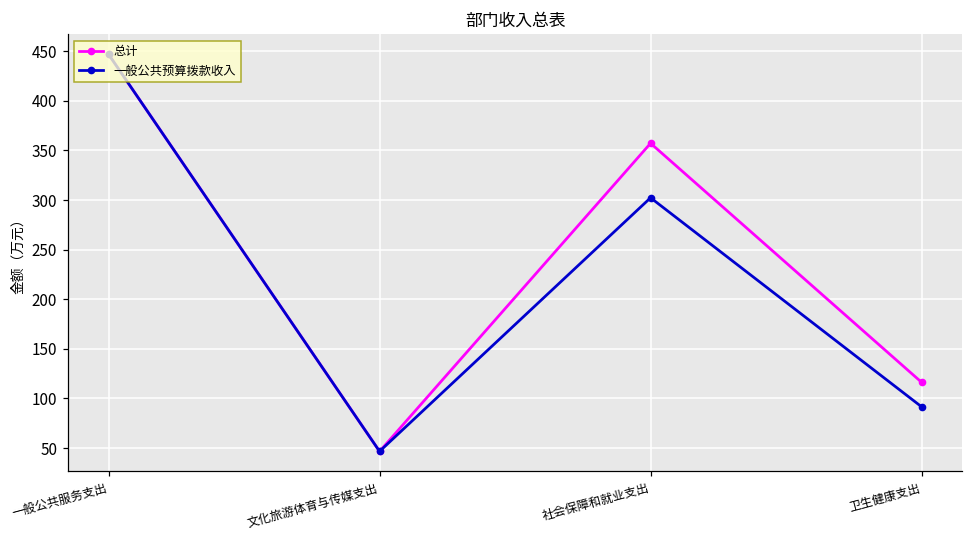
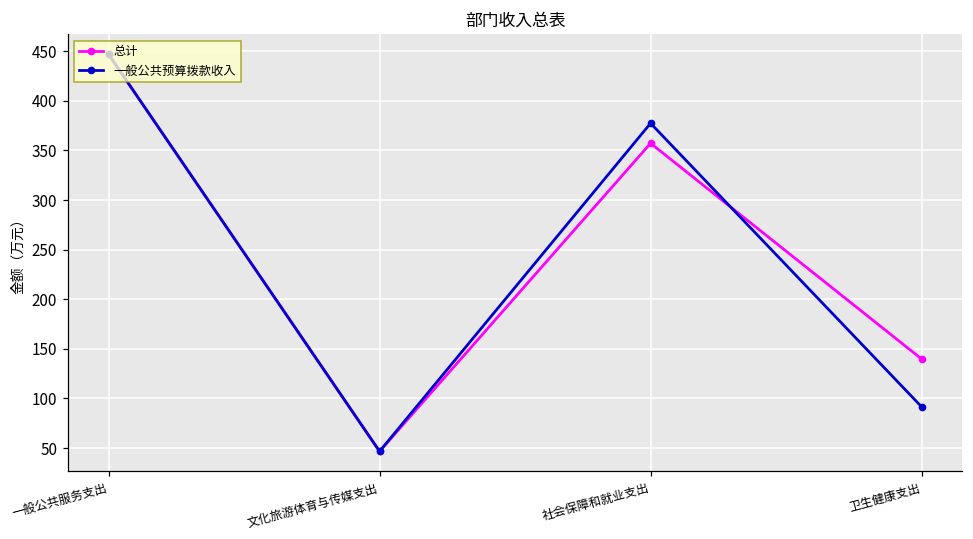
一般公共预算拨款收入, 社会保障和就业支出: 300 -> 380
总计, 卫生健康支出: 120 -> 140
